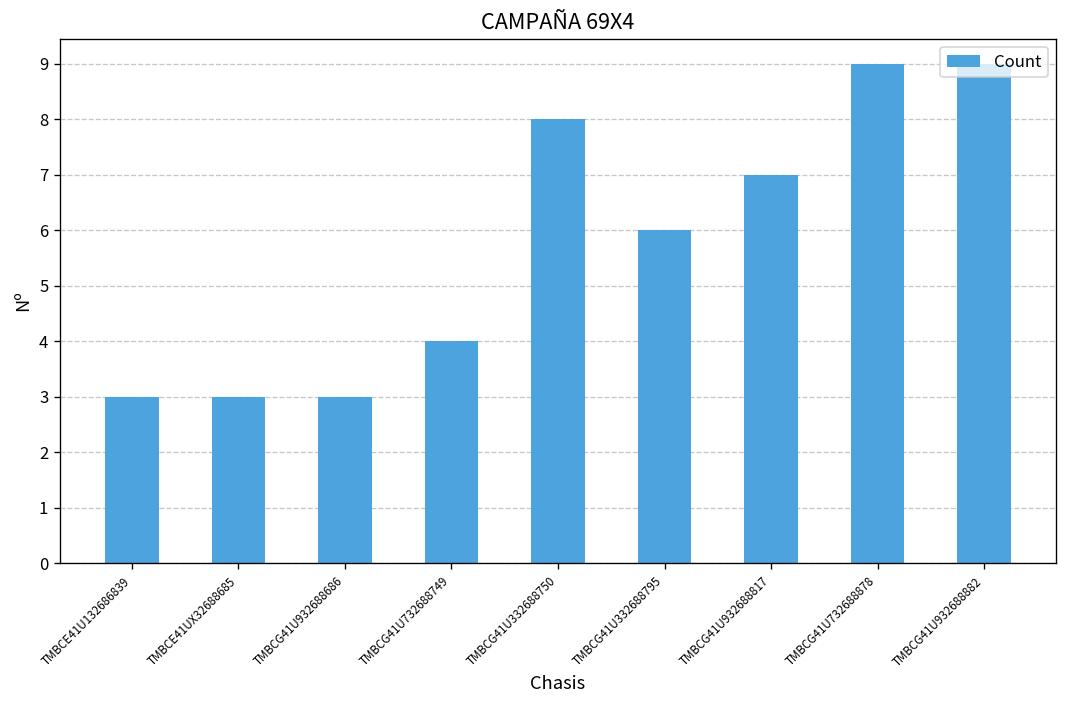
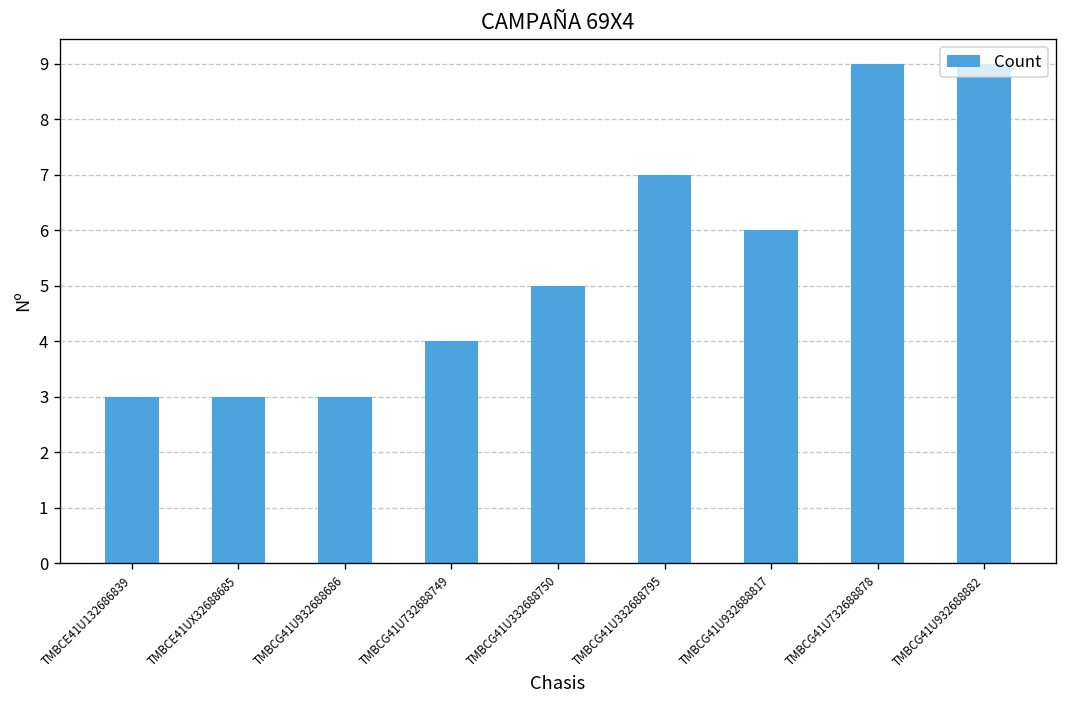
TMBCG41U332688750: 8 -> 5
TMBCG41U332688795: 6 -> 7
TMBCG41U932688817: 7 -> 6
